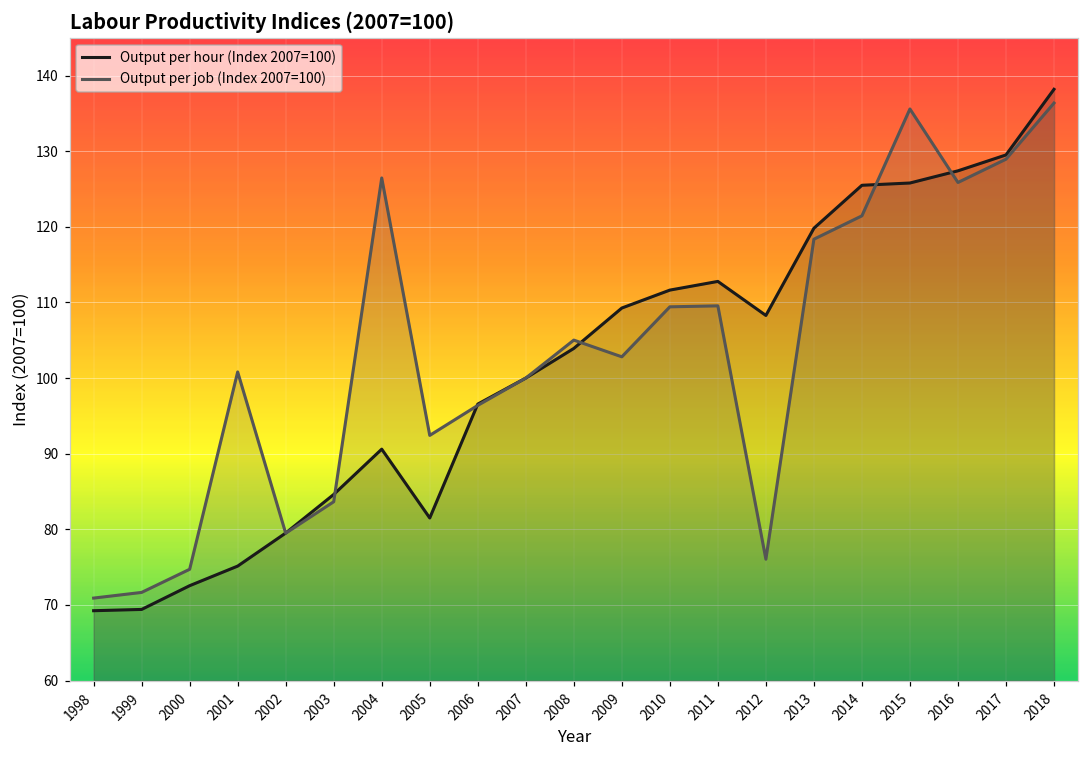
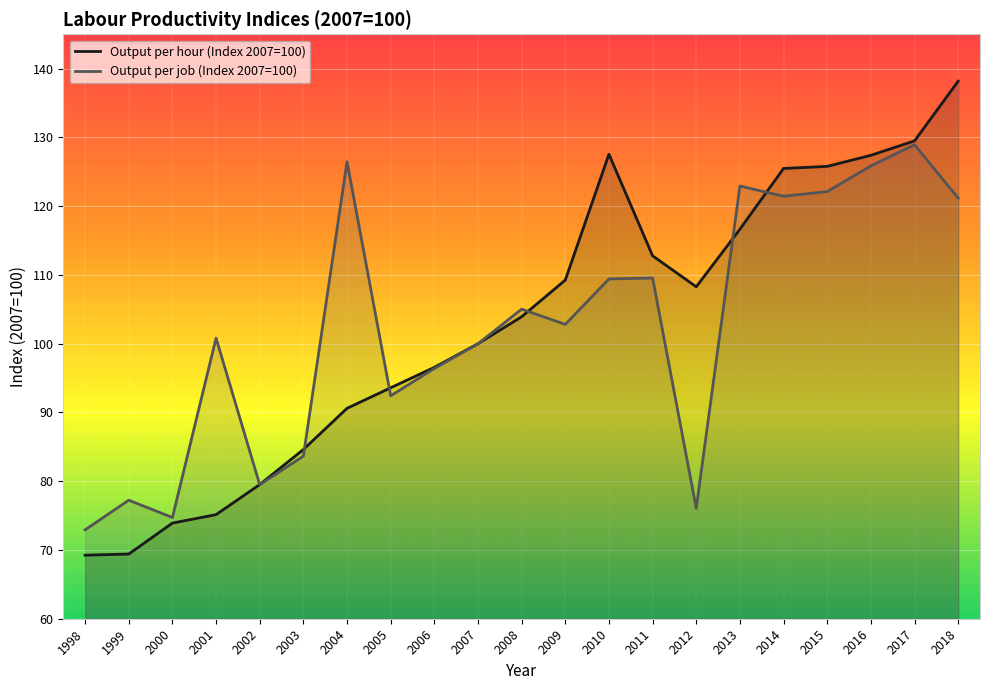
Output per job (Index 2007=100), 1998: 71 -> 73
Output per job (Index 2007=100), 1999: 72 -> 77
Output per hour (Index 2007=100), 2000: 73 -> 74
Output per hour (Index 2007=100), 2005: 82 -> 94
Output per hour (Index 2007=100), 2010: 112 -> 128
Output per hour (Index 2007=100), 2013: 120 -> 117
Output per job (Index 2007=100), 2013: 118 -> 123
Output per job (Index 2007=100), 2015: 136 -> 122
Output per job (Index 2007=100), 2018: 136 -> 121
